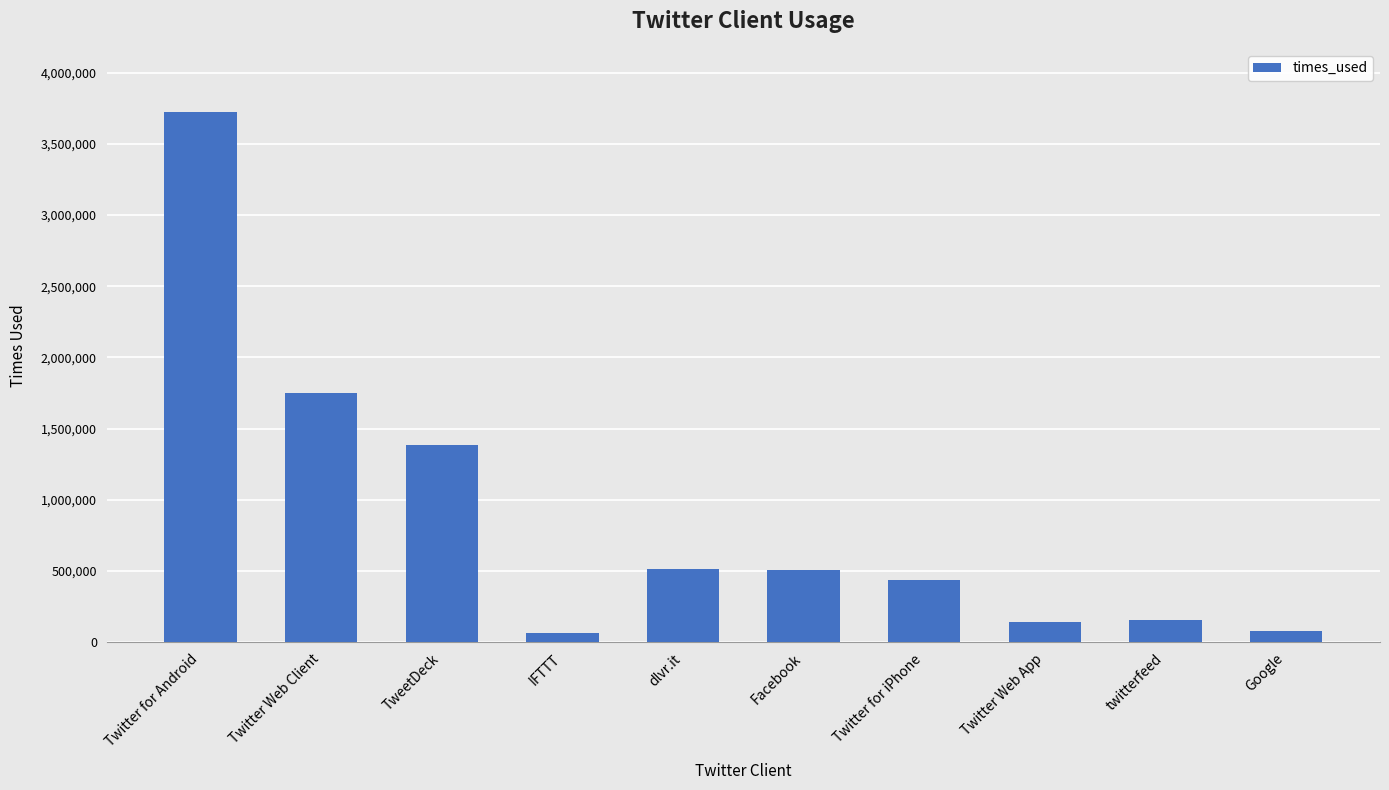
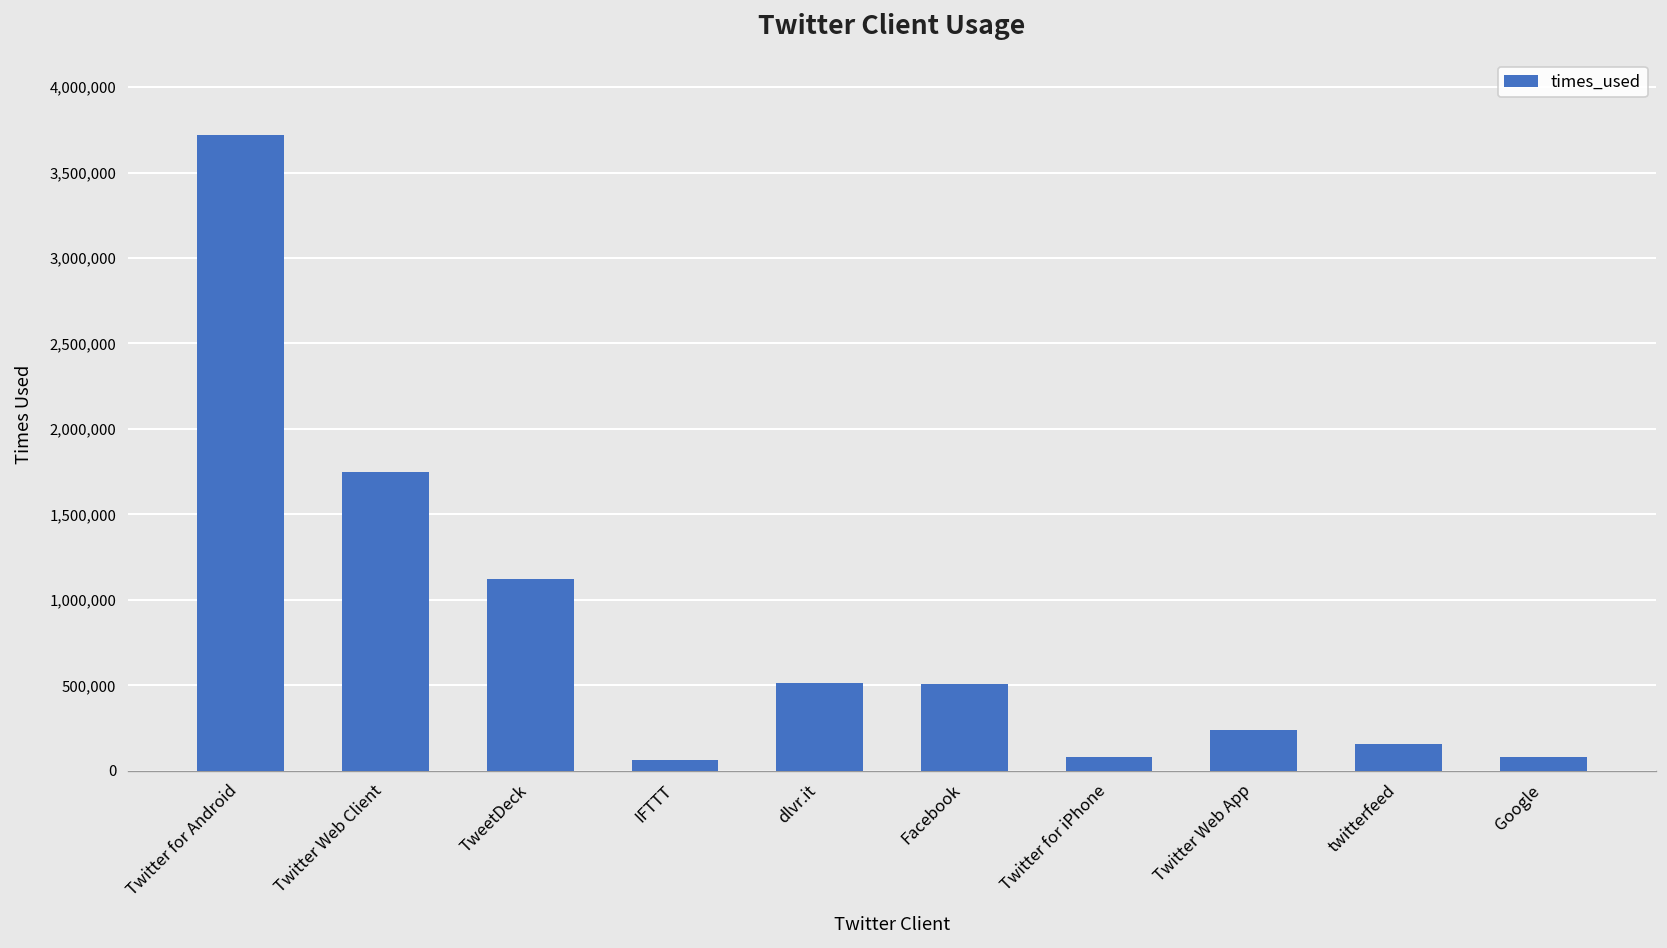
TweetDeck: 1,380,000 -> 1,120,000
Twitter for iPhone: 440,000 -> 80,000
Twitter Web App: 140,000 -> 240,000
